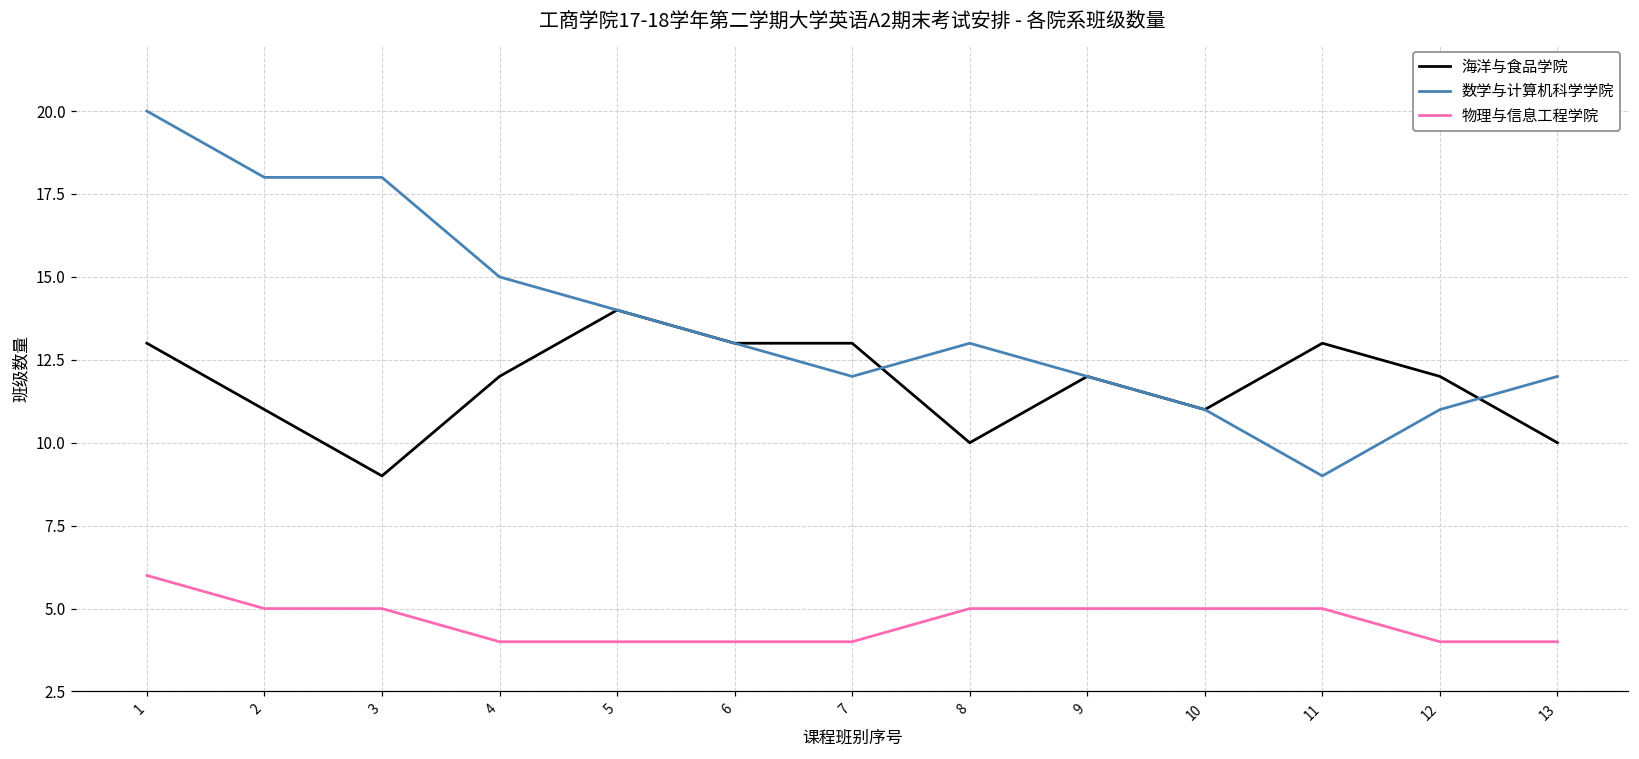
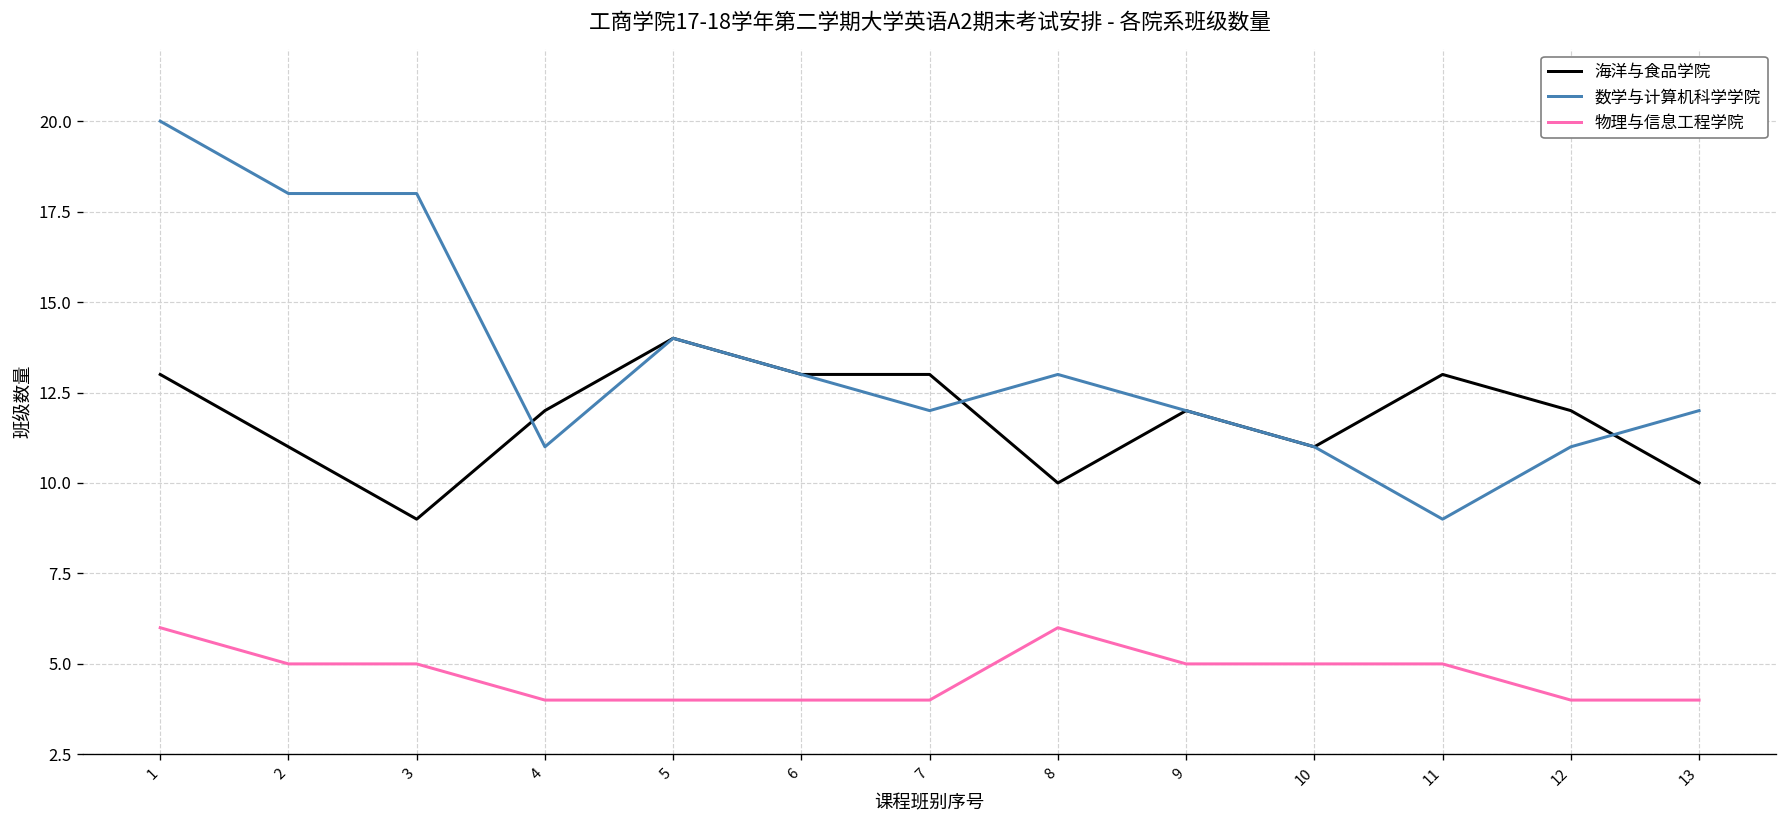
数学与计算机科学学院, 4: 15 -> 11
物理与信息工程学院, 8: 5 -> 6
